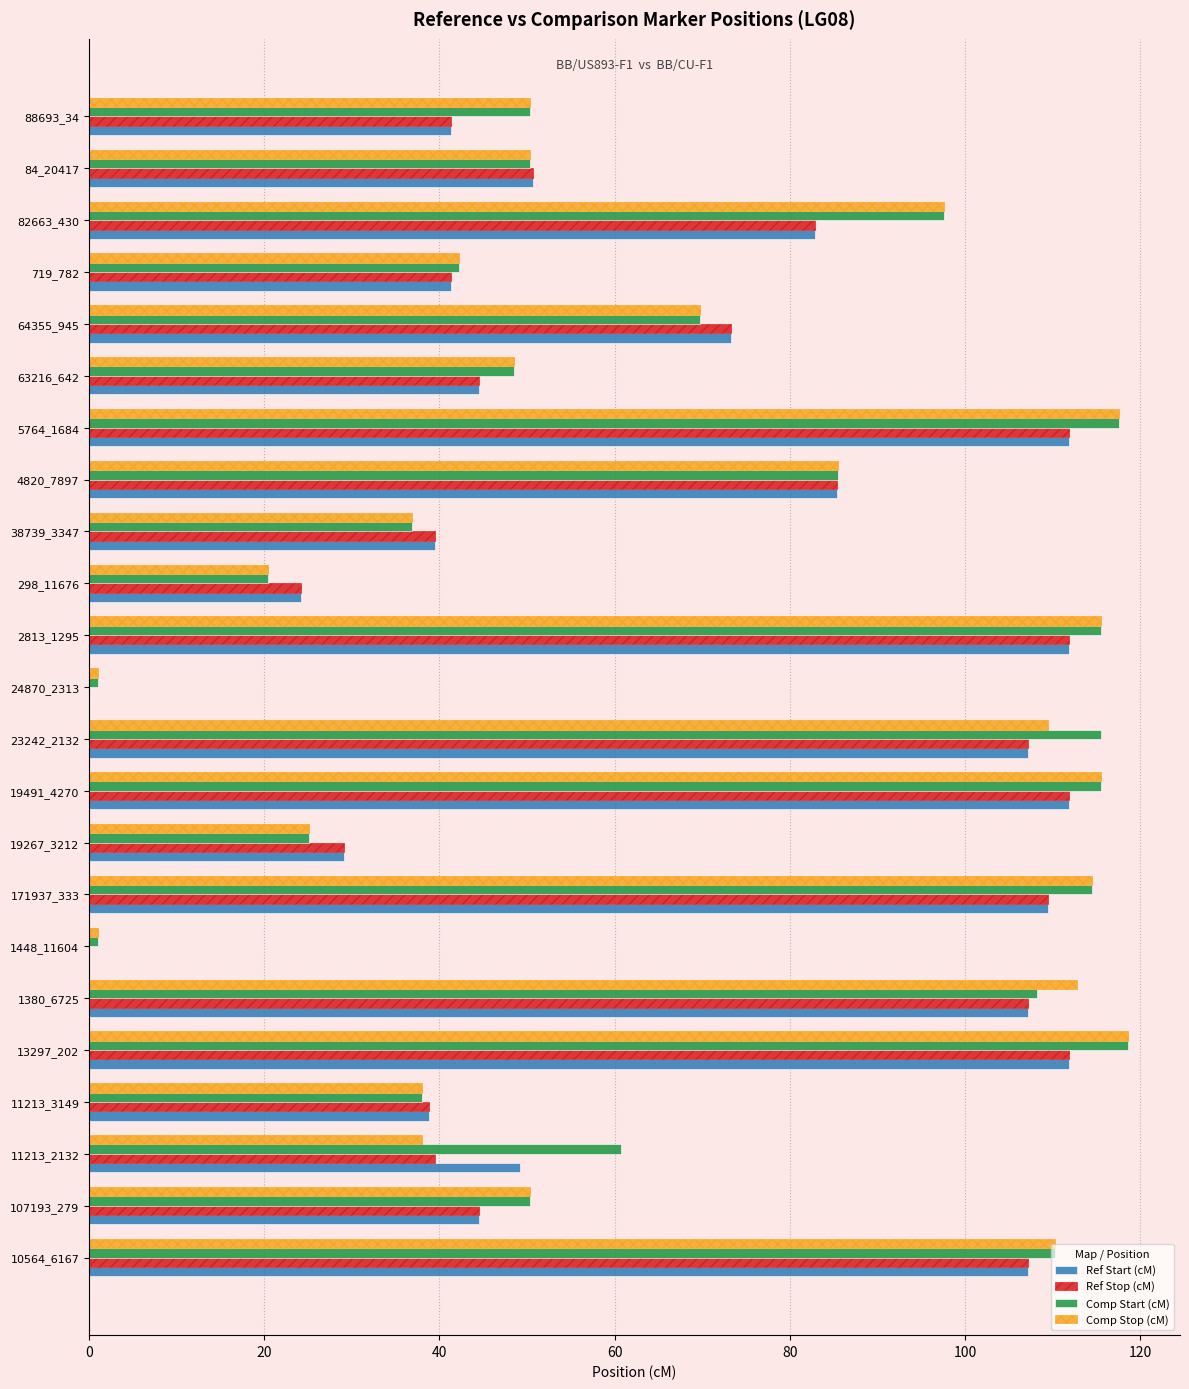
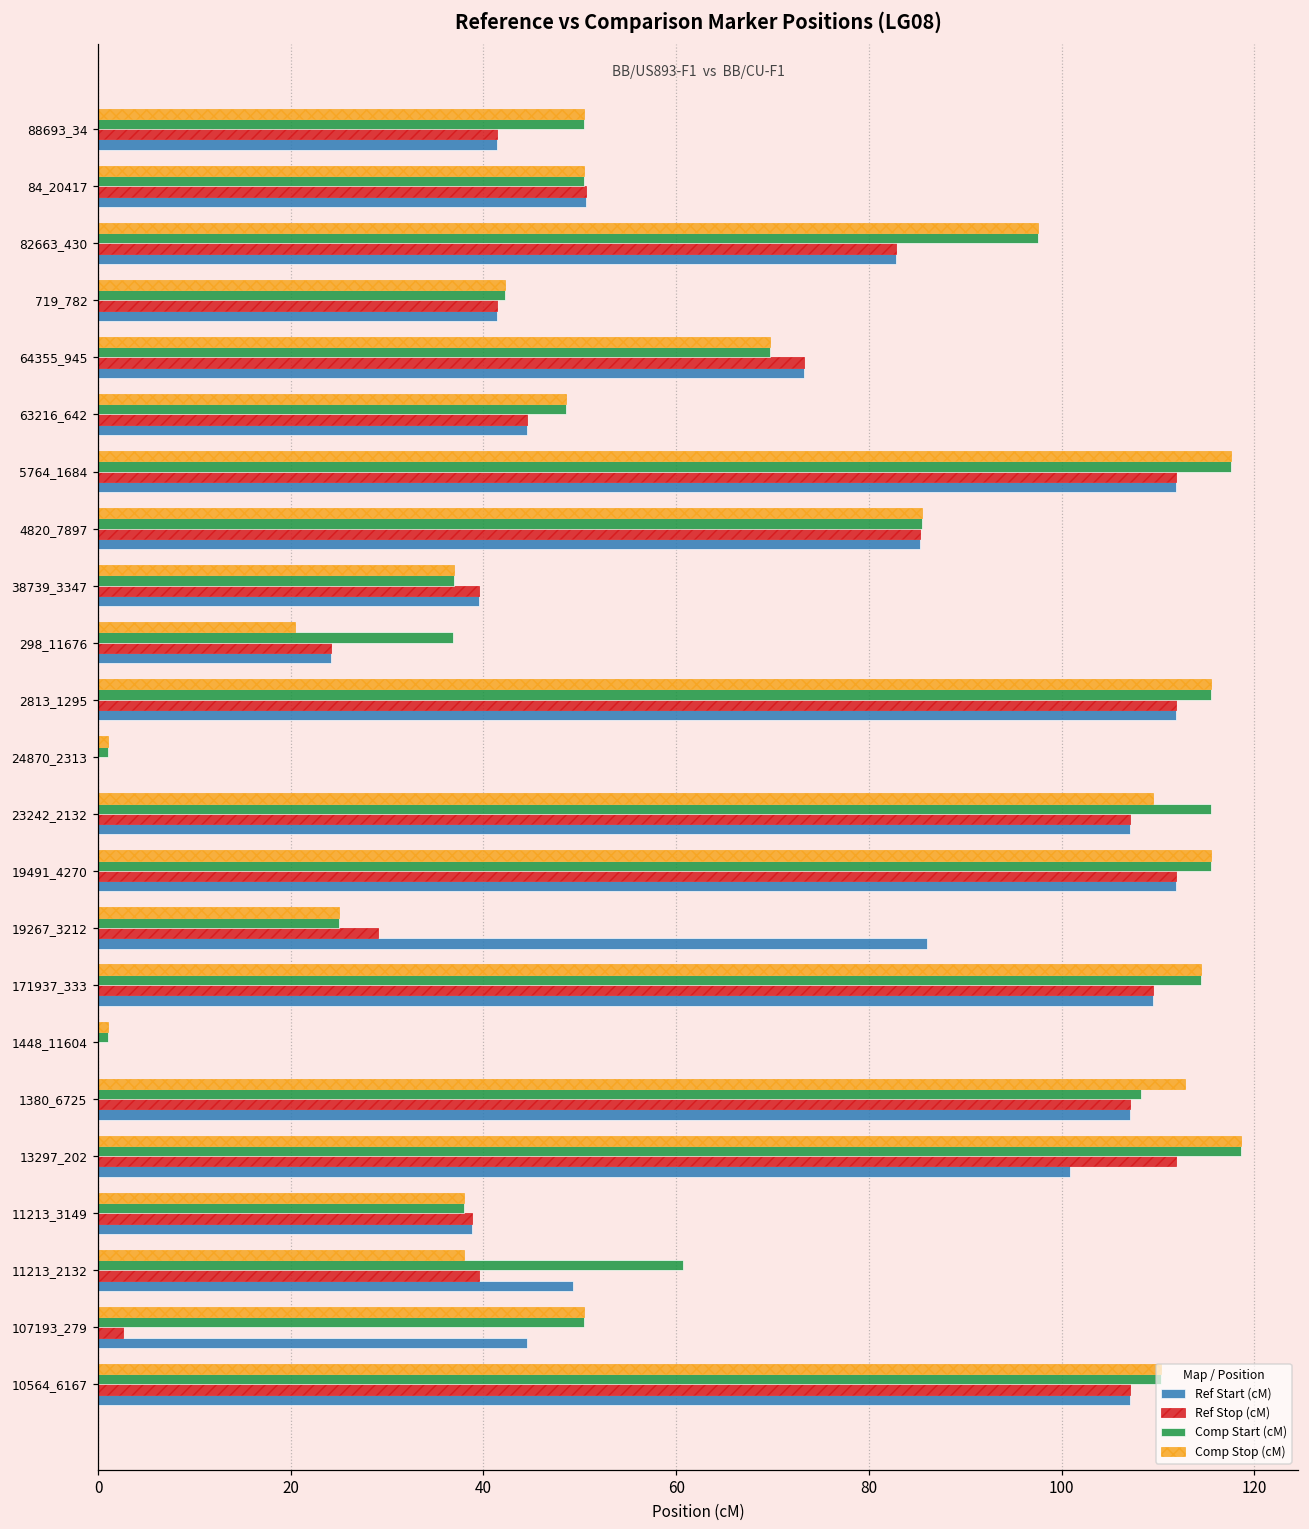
Comp Start (cM), 298_11676: 20 -> 37
Ref Start (cM), 19267_3212: 29 -> 86
Ref Start (cM), 13297_202: 112 -> 101
Ref Stop (cM), 107193_279: 44 -> 3
